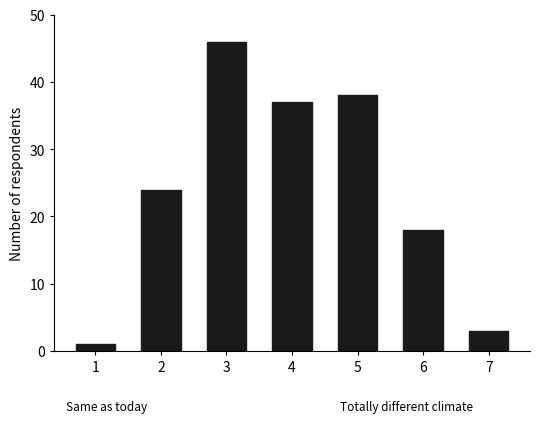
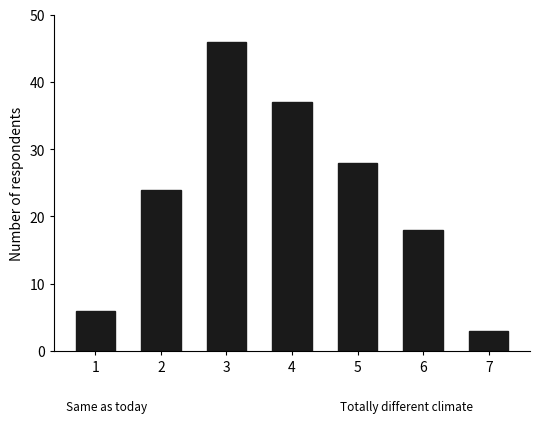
1: 1 -> 6
5: 38 -> 28
